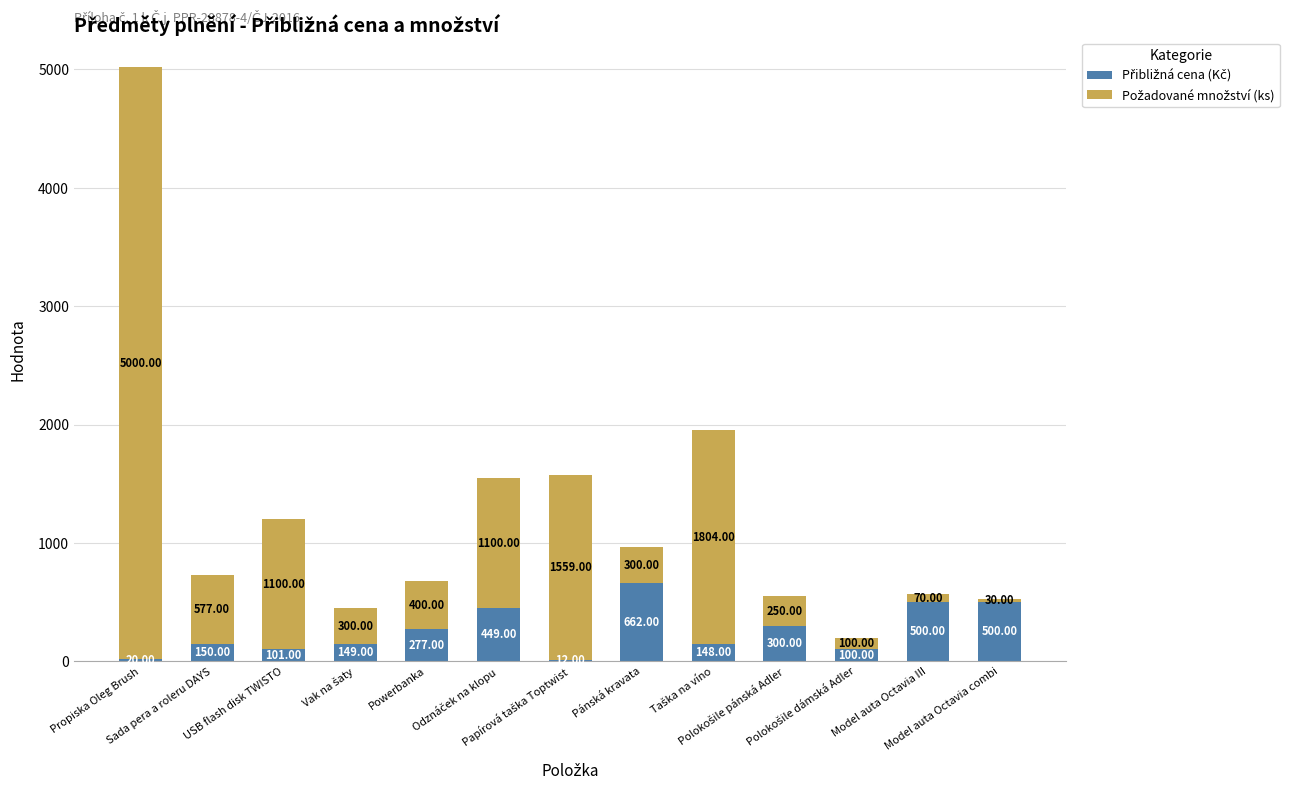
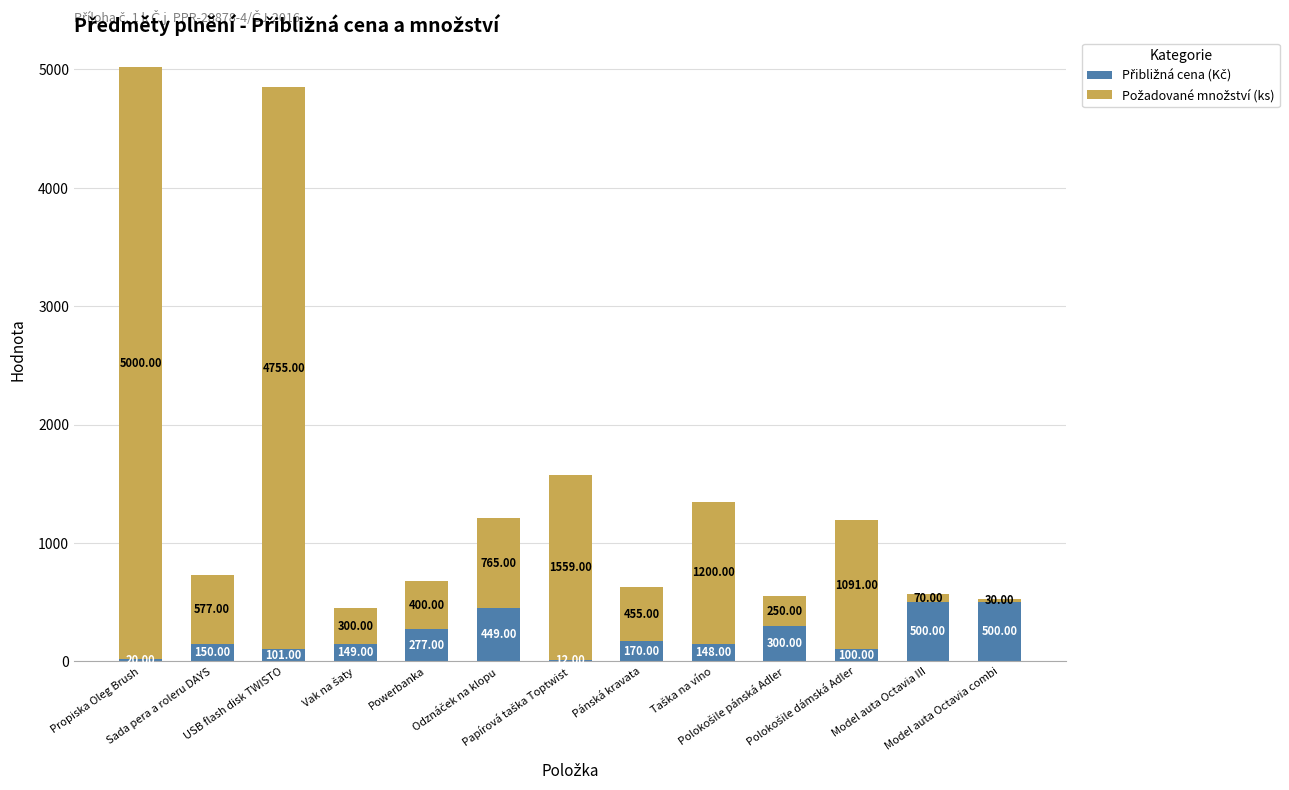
Požadované množství (ks), USB flash disk TWISTO: 1100.00 -> 4755.00
Požadované množství (ks), Odznáček na klopu: 1100.00 -> 765.00
Přibližná cena (Kč), Pánská kravata: 662.00 -> 170.00
Požadované množství (ks), Pánská kravata: 300.00 -> 455.00
Požadované množství (ks), Taška na víno: 1804.00 -> 1200.00
Požadované množství (ks), Polokošile dámská Adler: 100.00 -> 1091.00
